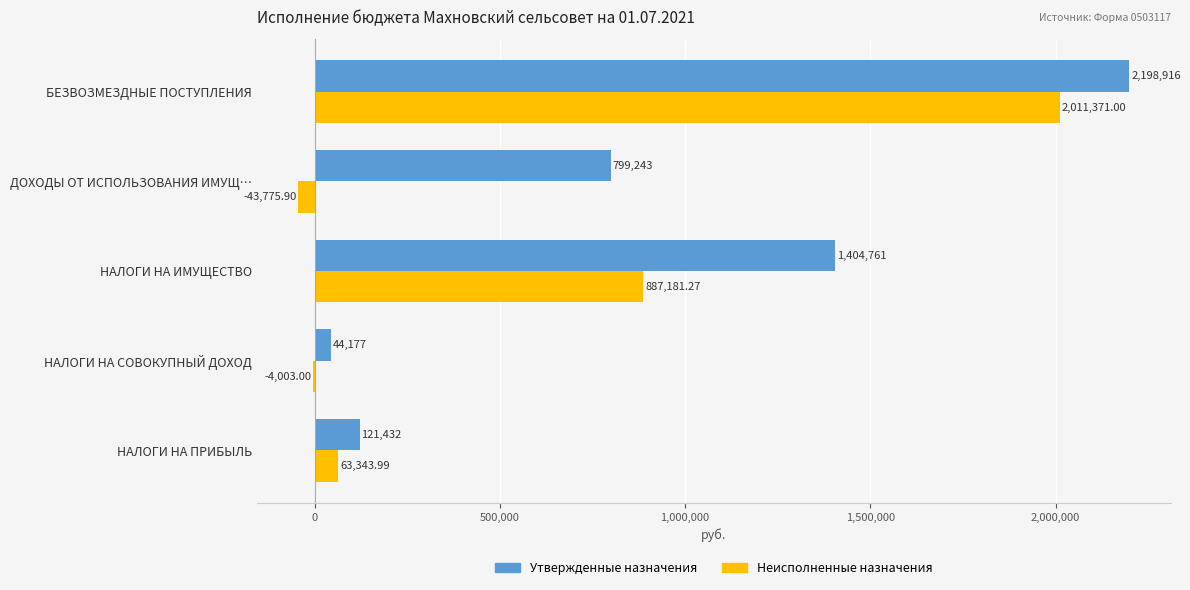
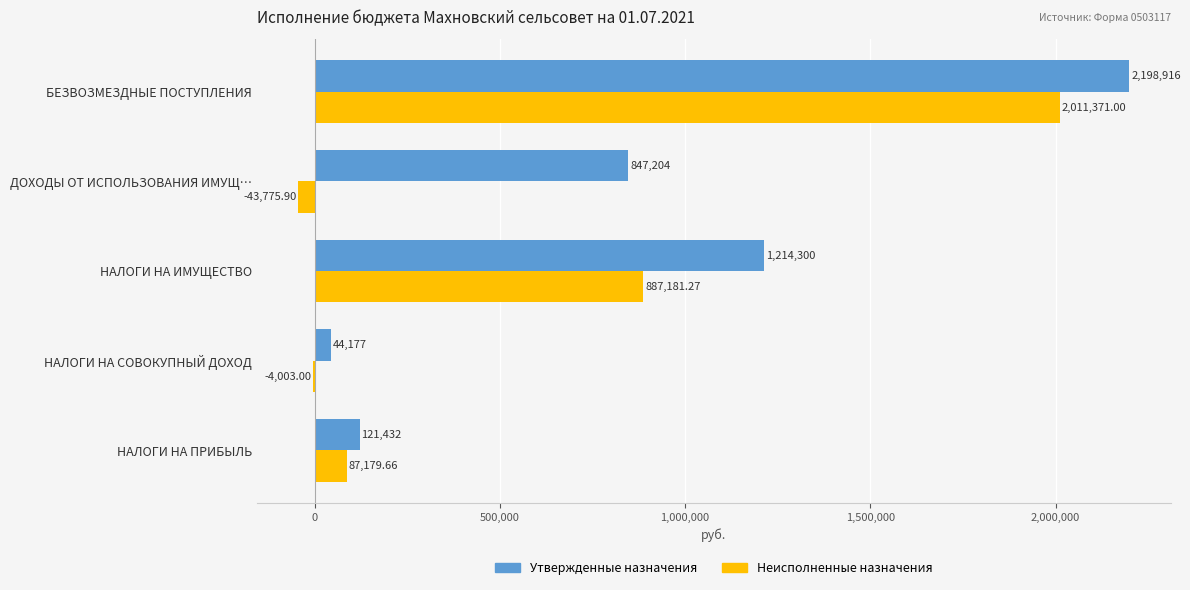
Утвержденные назначения, ДОХОДЫ ОТ ИСПОЛЬЗОВАНИЯ ИМУЩ…: 799,243 -> 847,204
Утвержденные назначения, НАЛОГИ НА ИМУЩЕСТВО: 1,404,761 -> 1,214,300
Неисполненные назначения, НАЛОГИ НА ПРИБЫЛЬ: 63,343.99 -> 87,179.66
